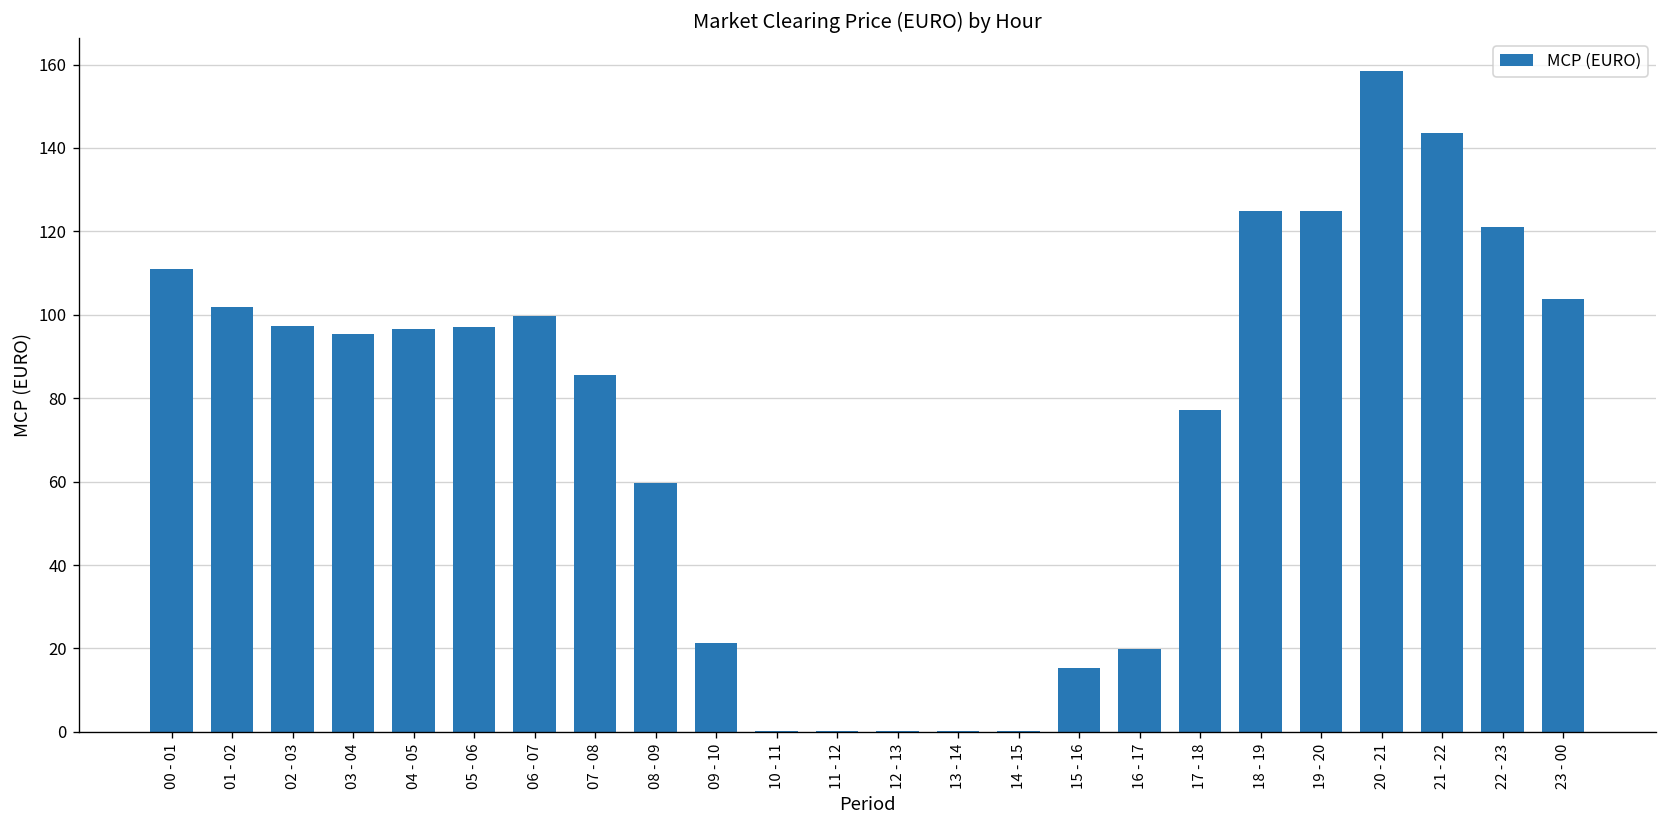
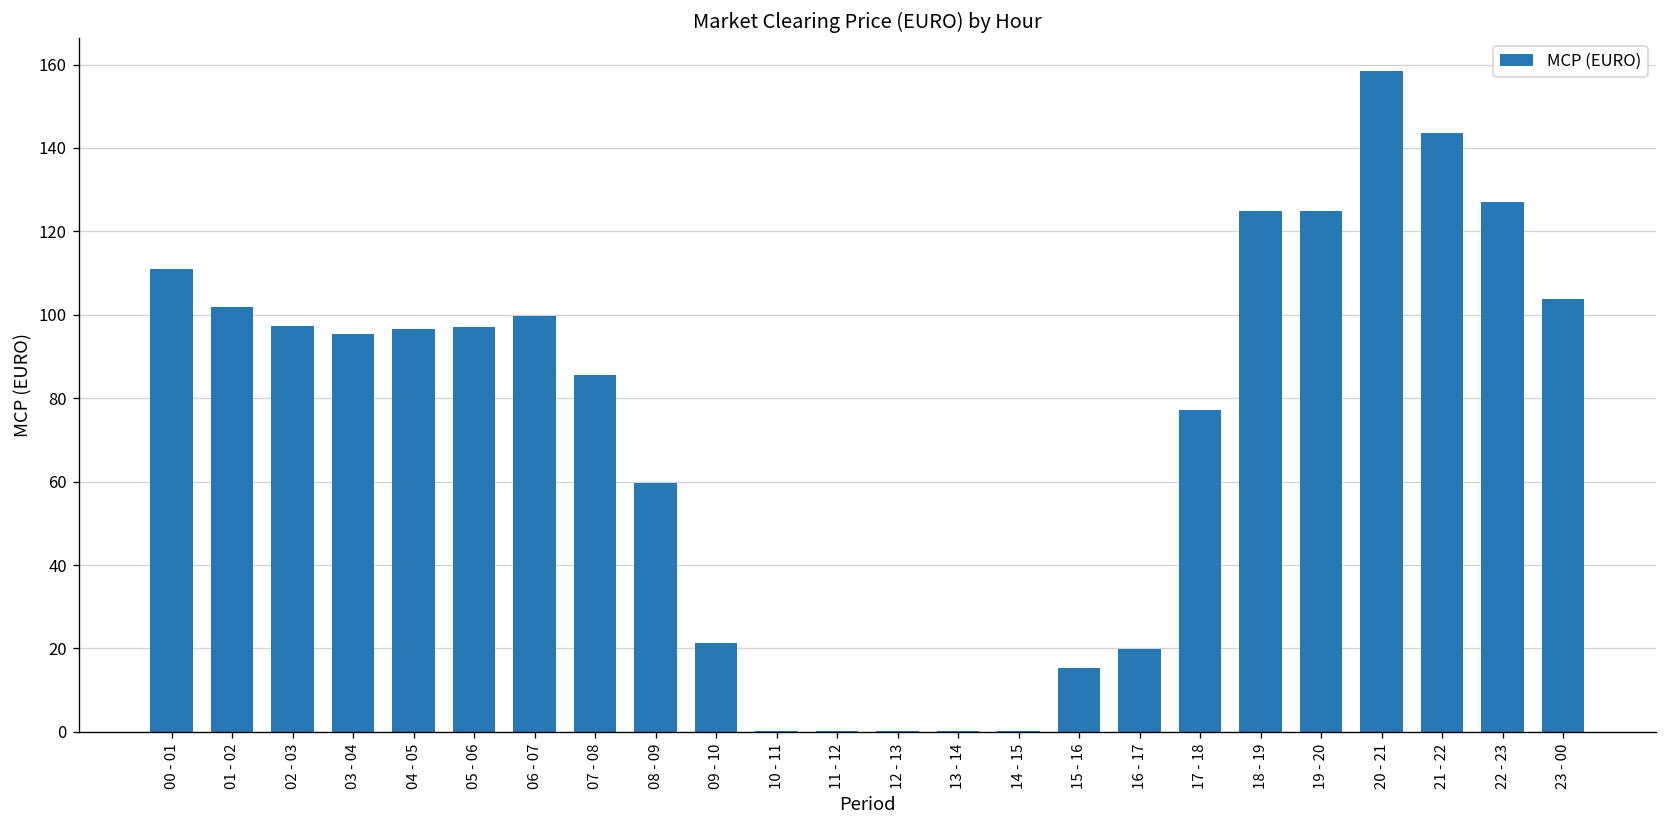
22 - 23: 121 -> 127
